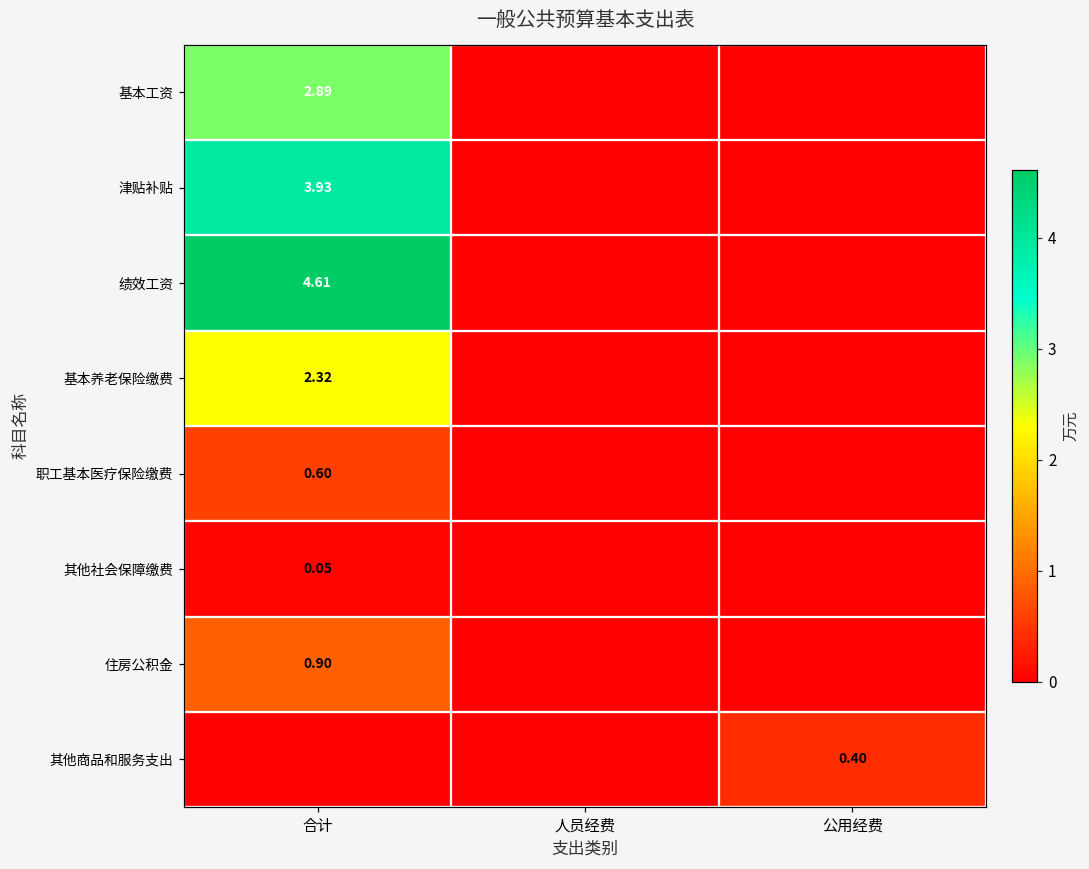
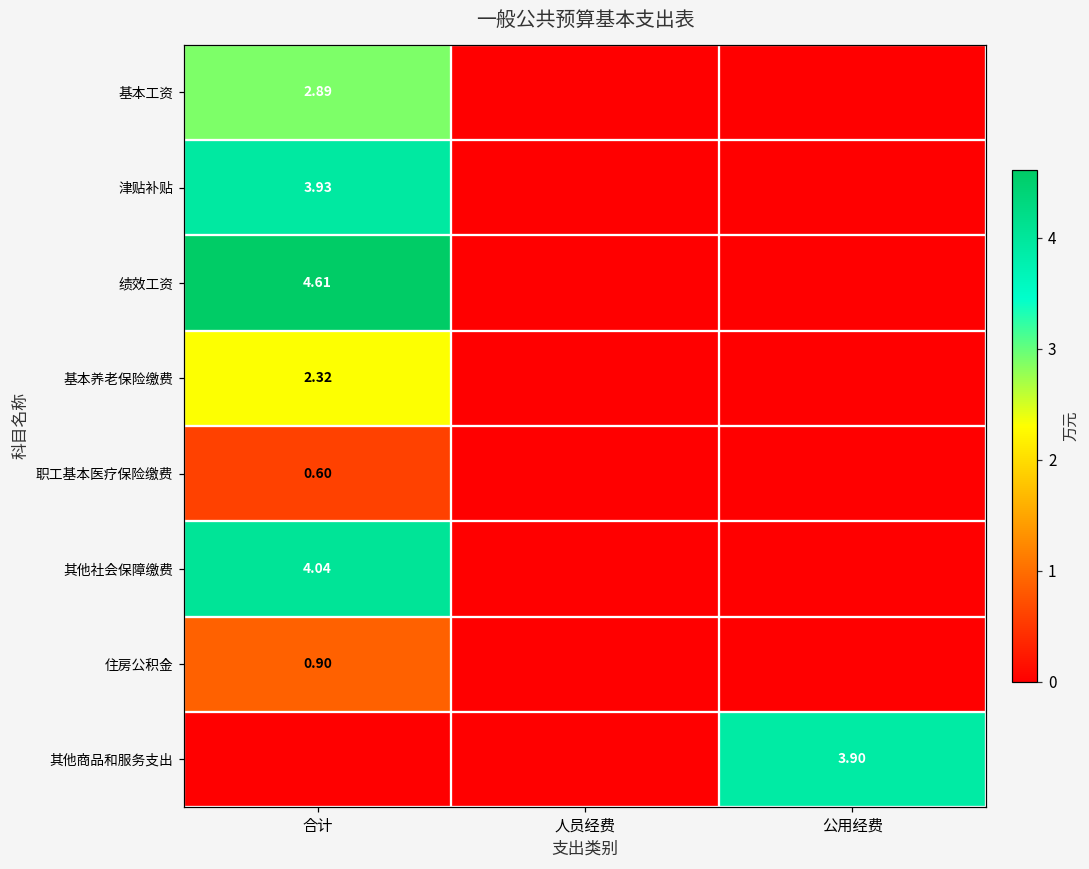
其他社会保障缴费, 合计: 0.05 -> 4.04
其他商品和服务支出, 公用经费: 0.40 -> 3.90
